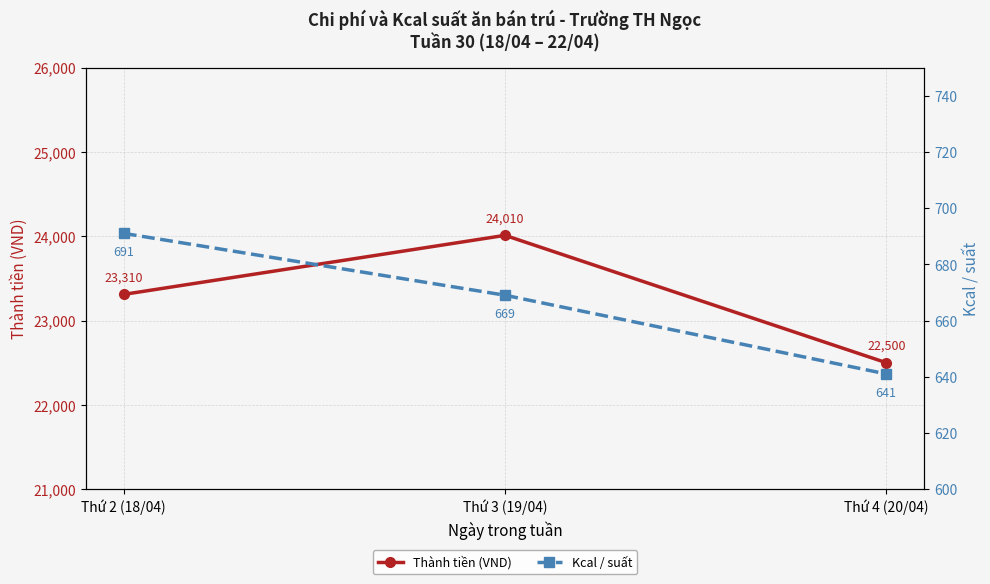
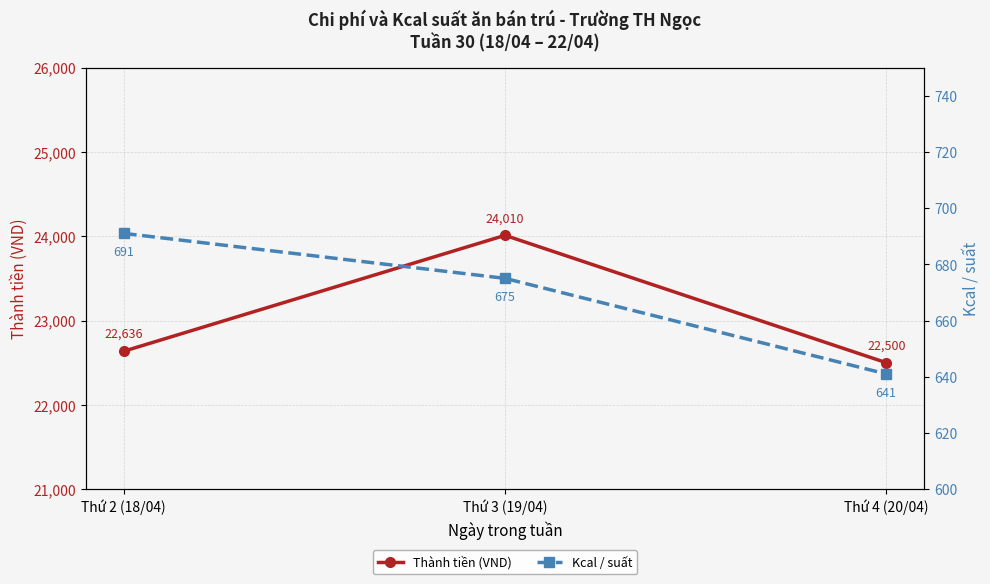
Thành tiền (VND), Thứ 2 (18/04): 23,310 -> 22,636
Kcal / suất, Thứ 3 (19/04): 669 -> 675
